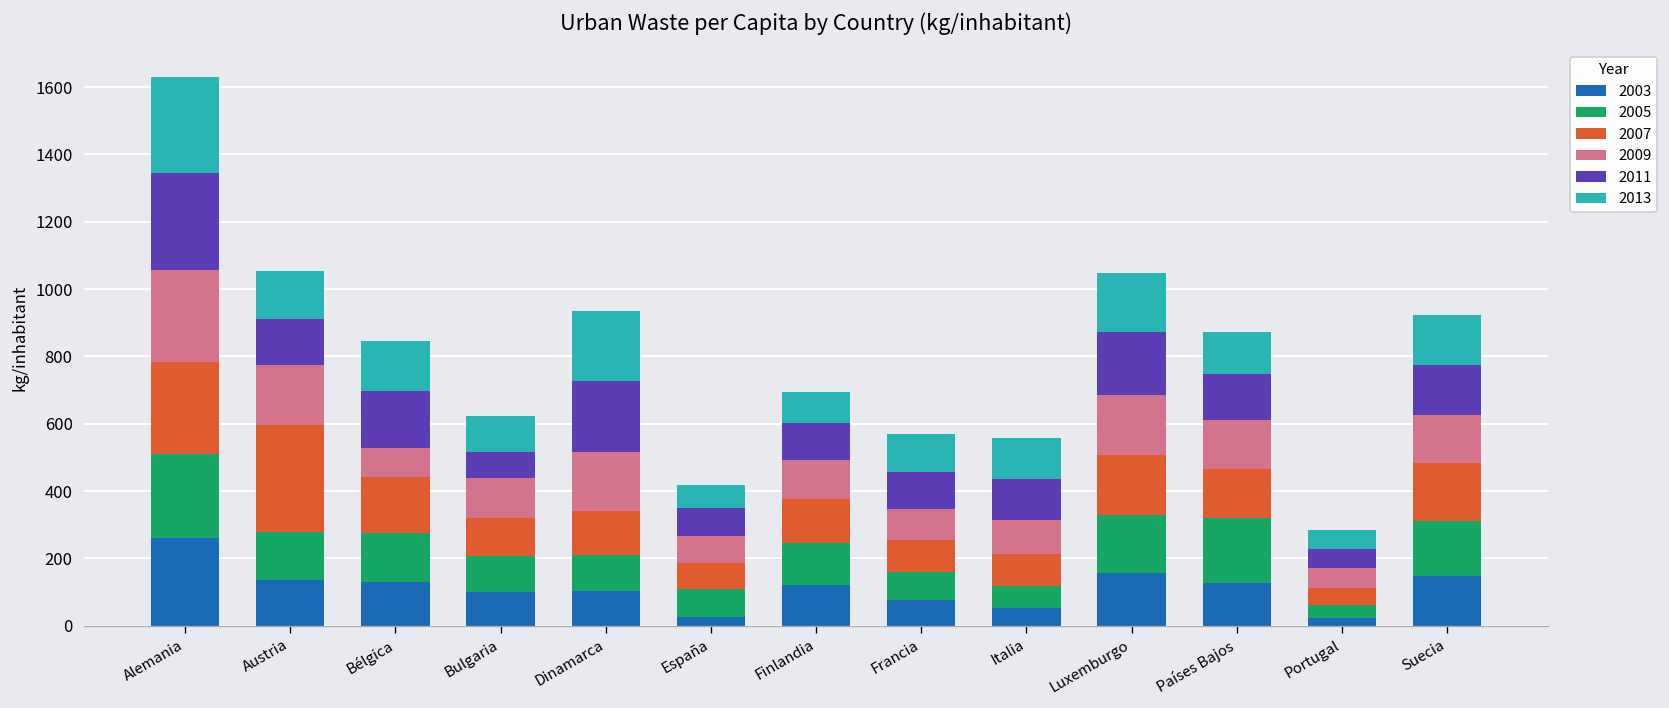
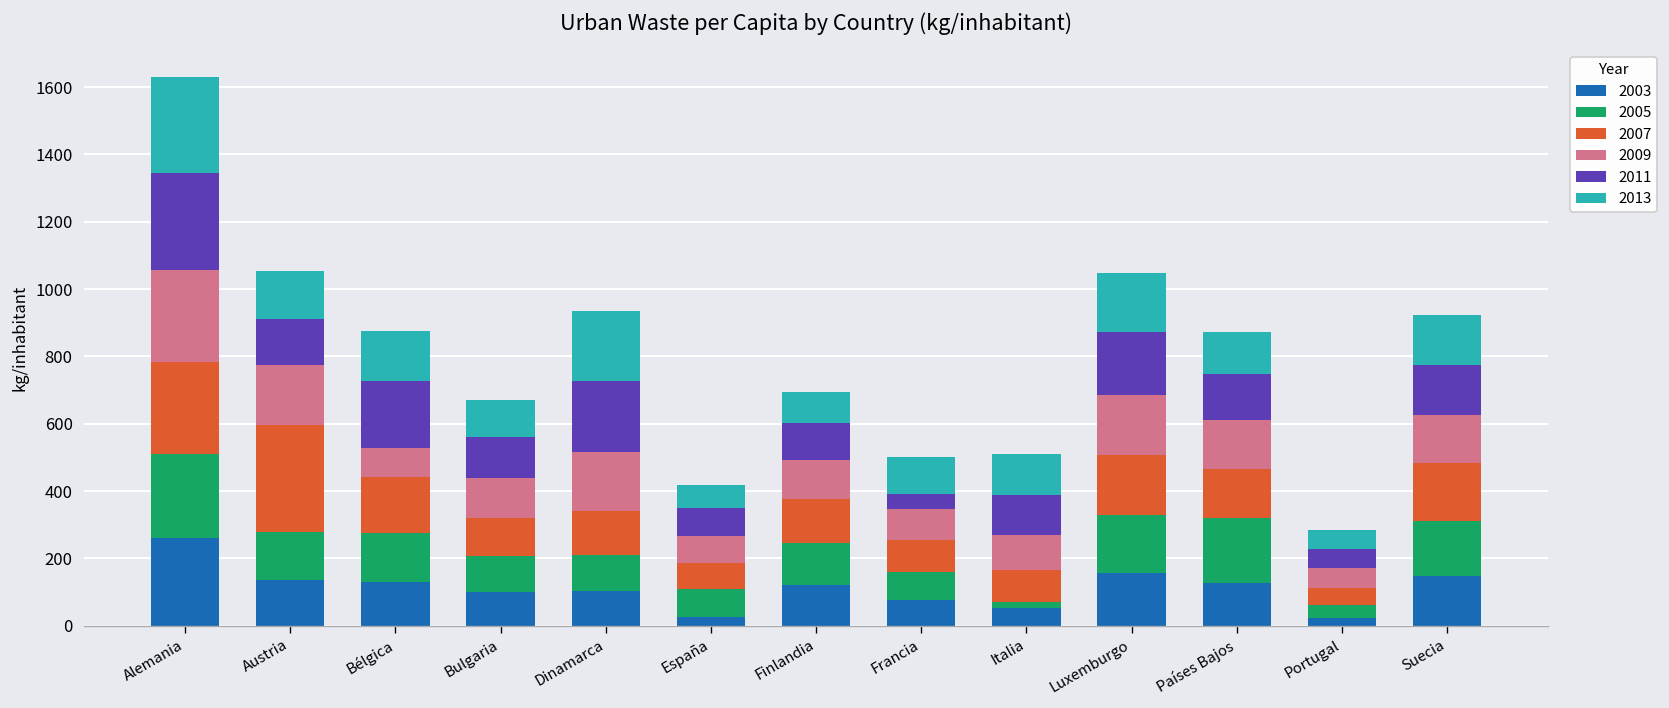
2011, Bélgica: 170 -> 200
2011, Bulgaria: 80 -> 120
2011, Francia: 110 -> 40
2005, Italia: 60 -> 20
